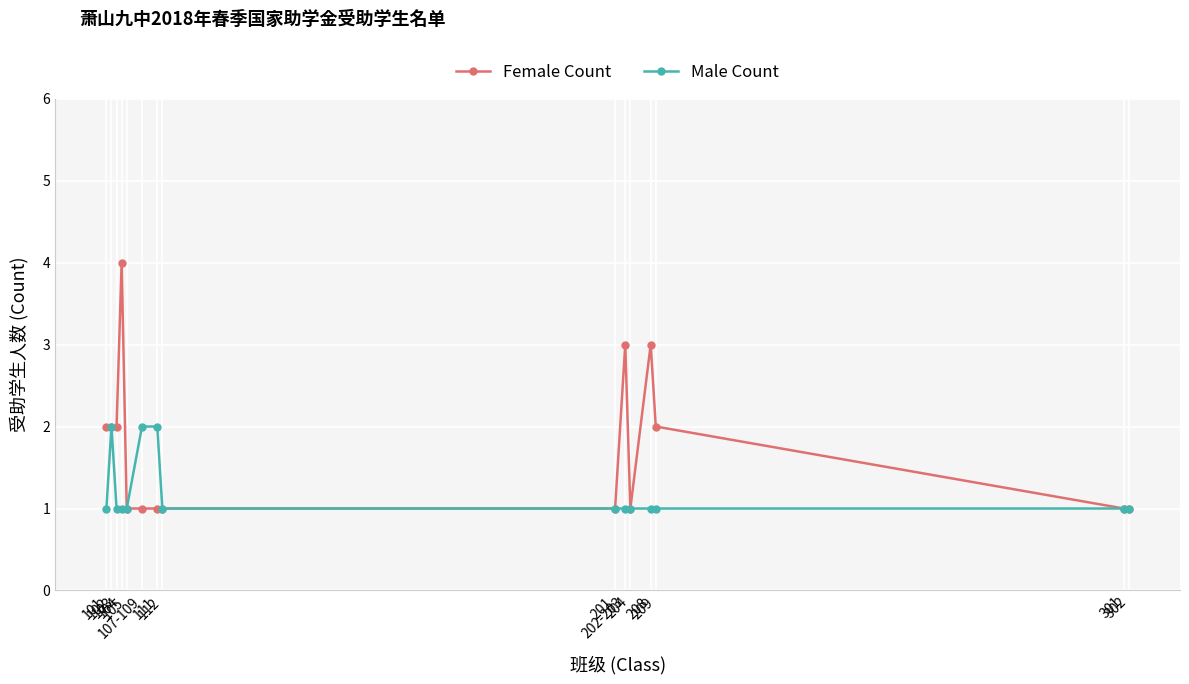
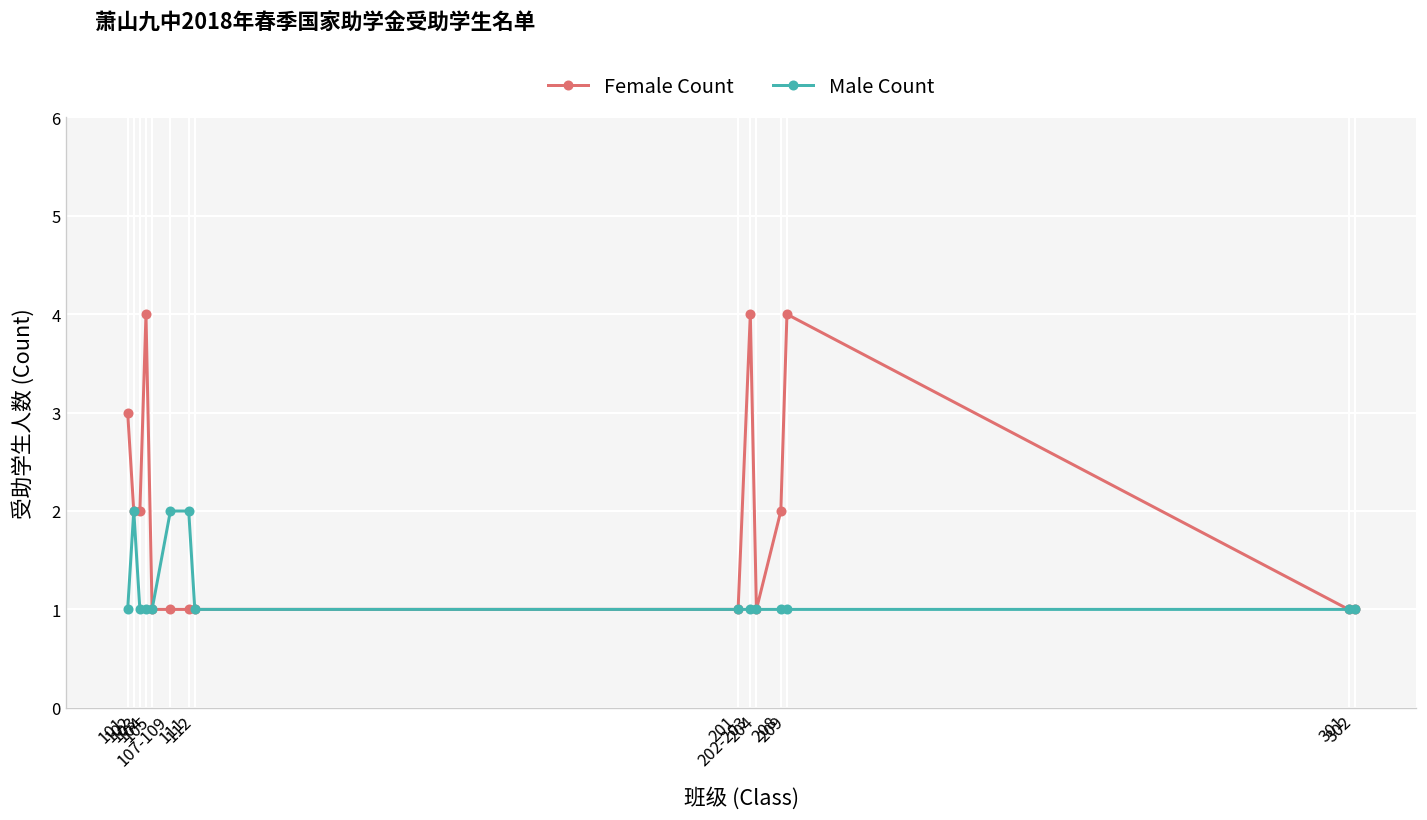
Female Count, 101: 2 -> 3
Female Count, 202-203: 3 -> 4
Female Count, 208: 3 -> 2
Female Count, 209: 2 -> 4
